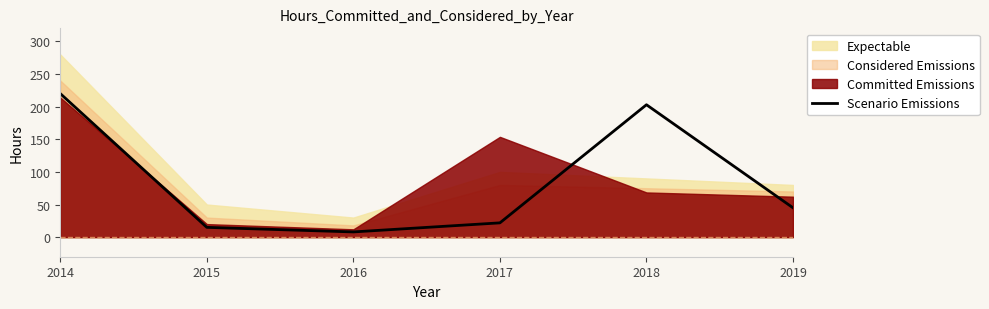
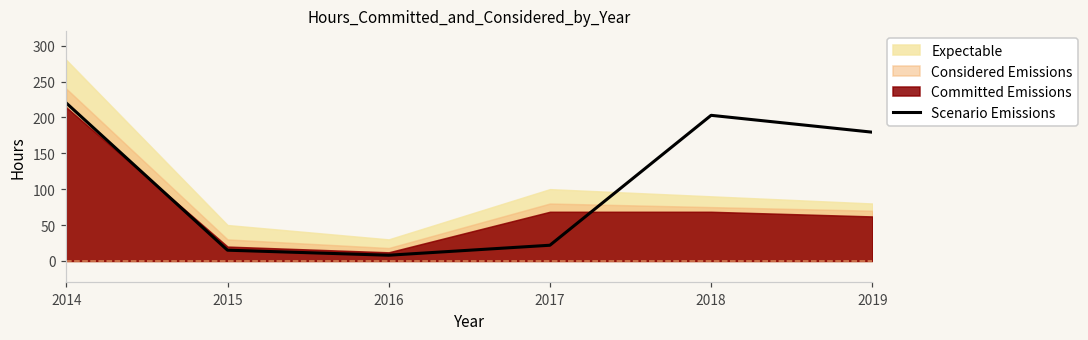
Committed Emissions, 2017: 150 -> 70
Scenario Emissions, 2019: 50 -> 180
